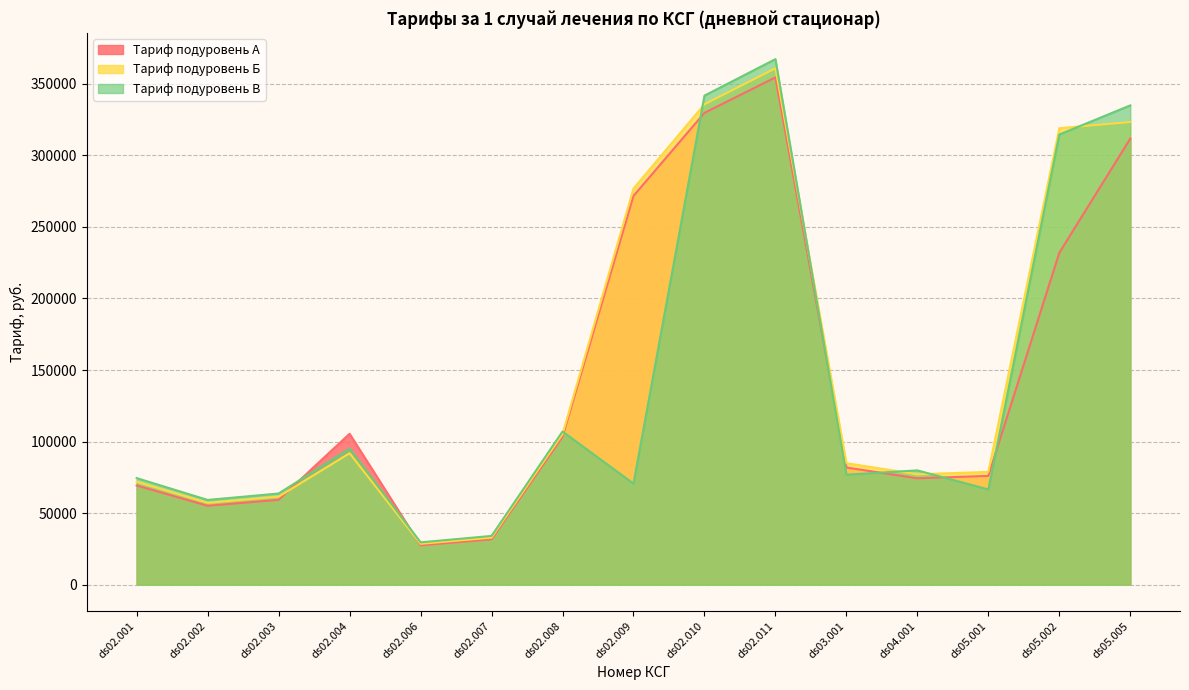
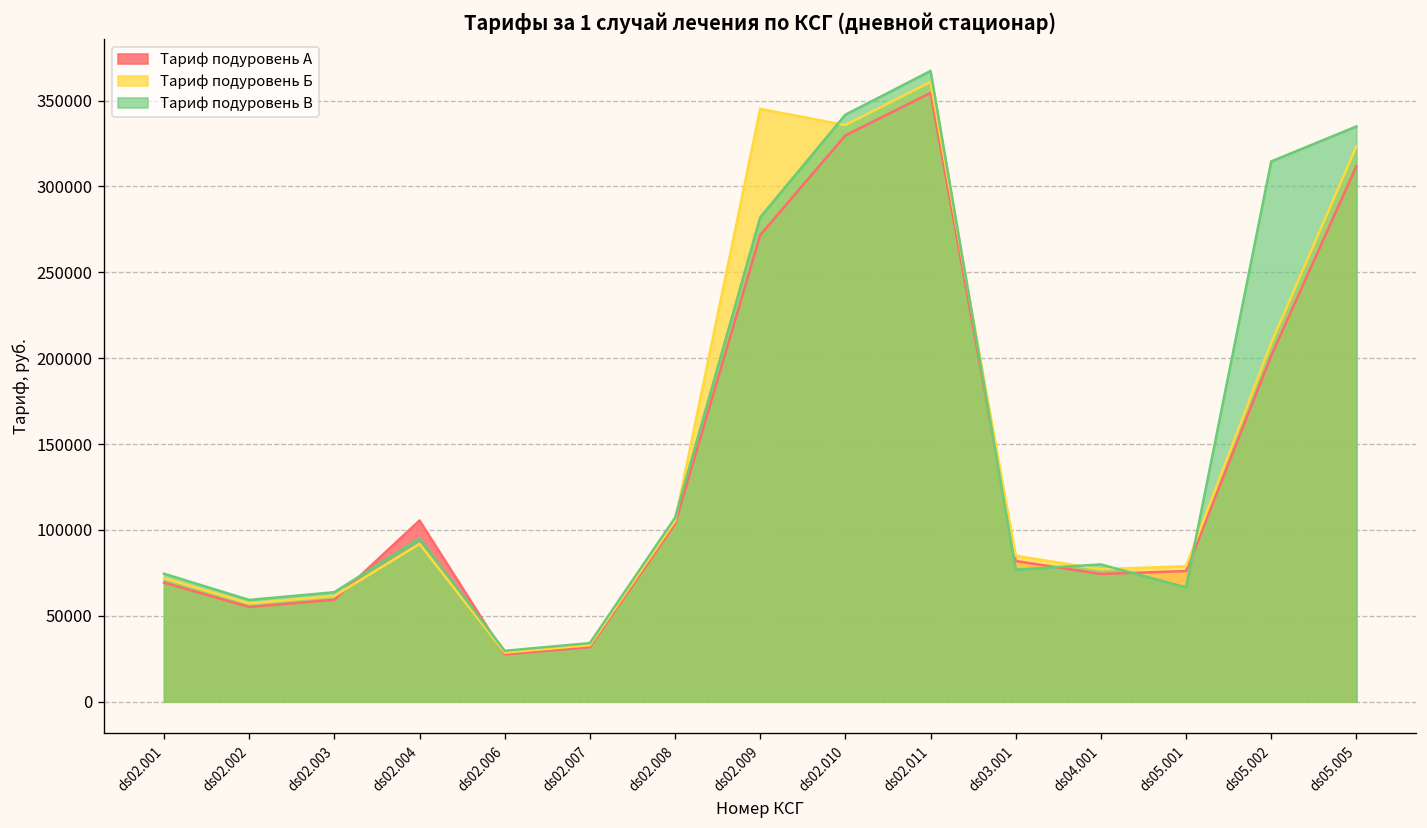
Тариф подуровень Б, ds02.009: 277000 -> 345000
Тариф подуровень В, ds02.009: 71000 -> 282000
Тариф подуровень А, ds05.002: 232000 -> 201000
Тариф подуровень Б, ds05.002: 319000 -> 209000
